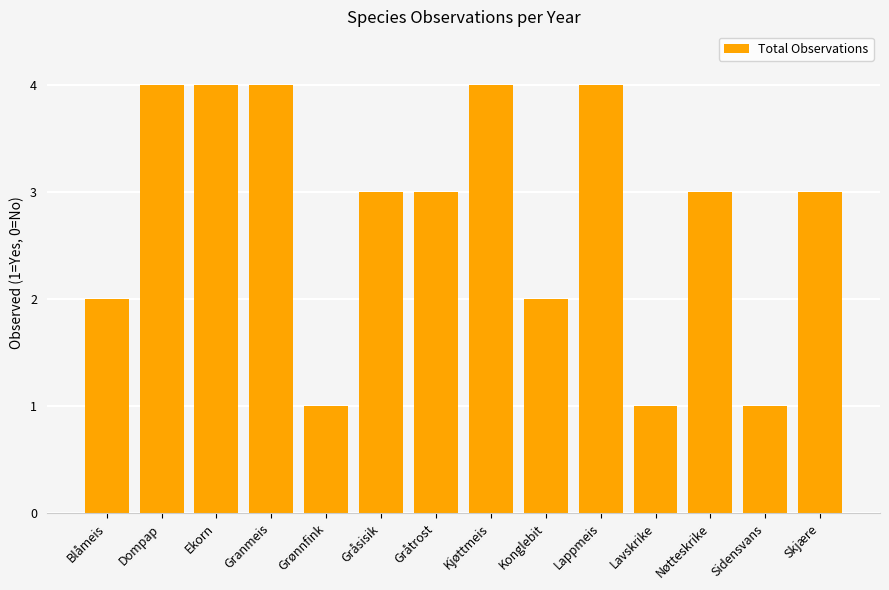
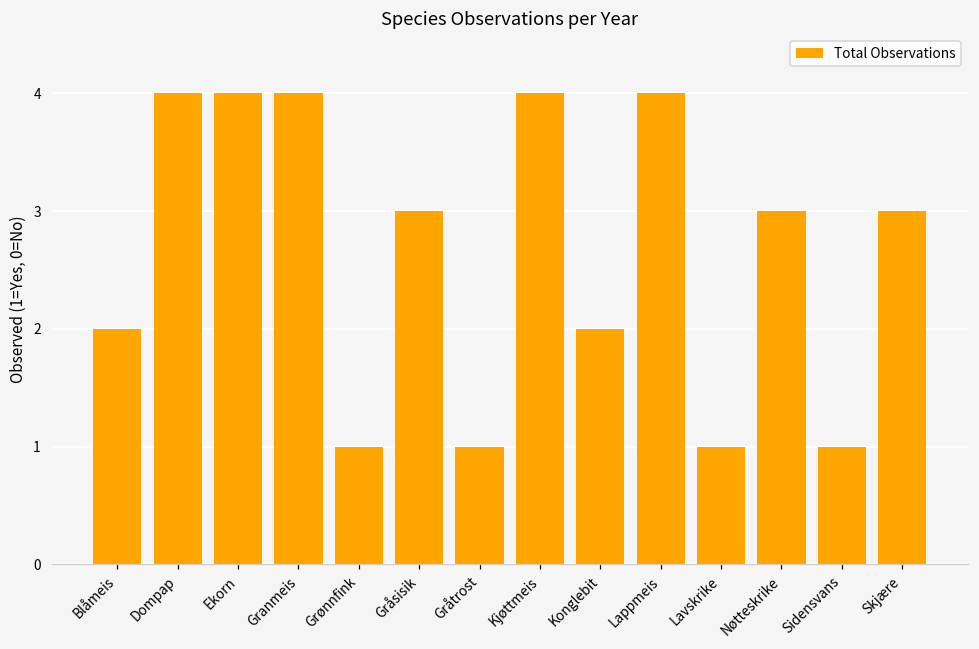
Gråtrost: 3 -> 1
